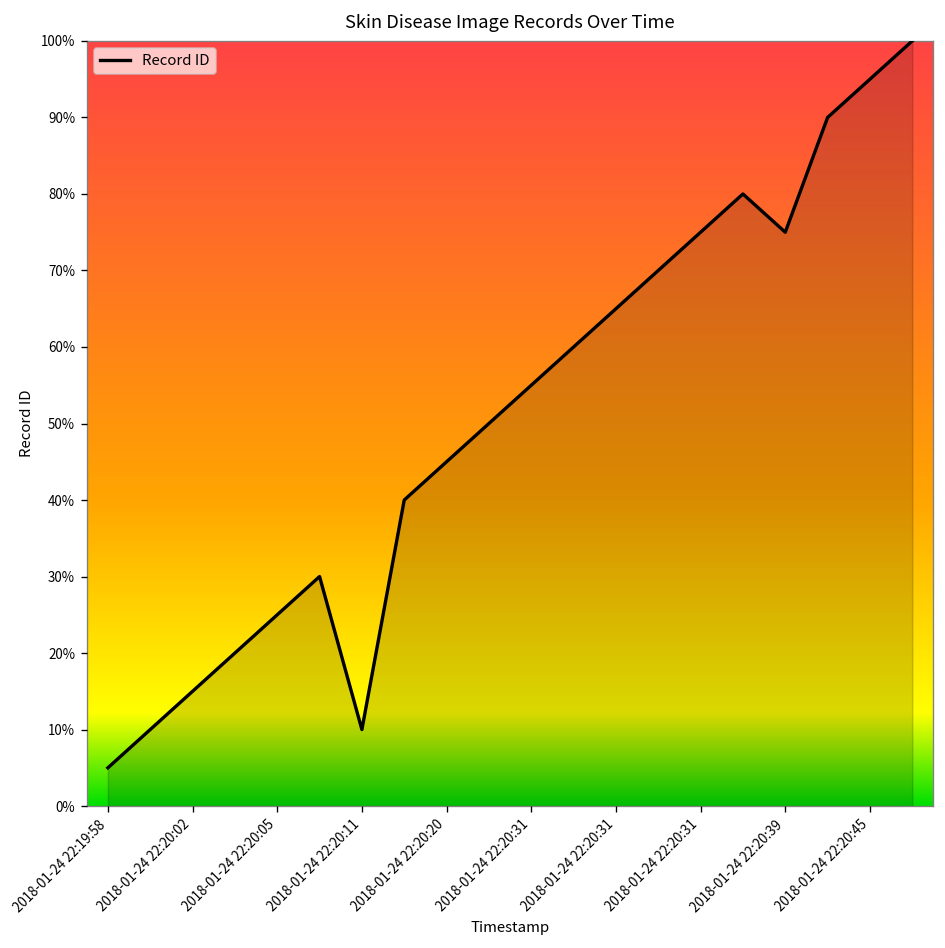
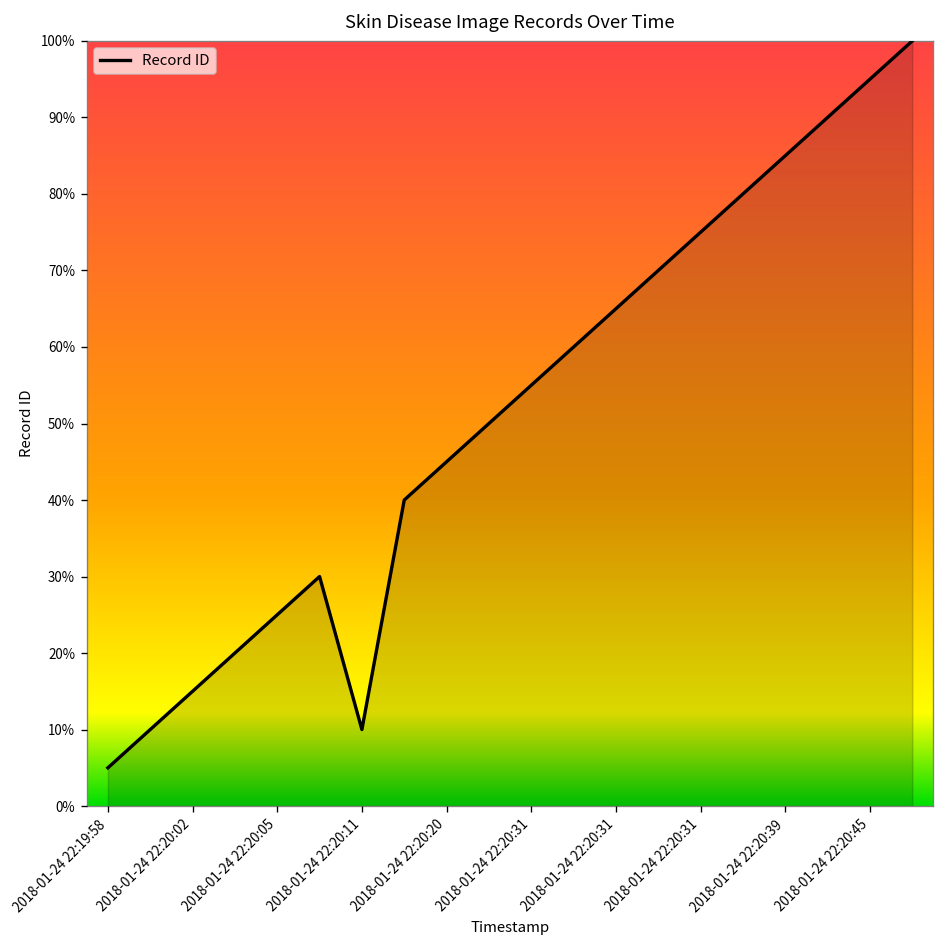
2018-01-24 22:20:39: 75% -> 85%
